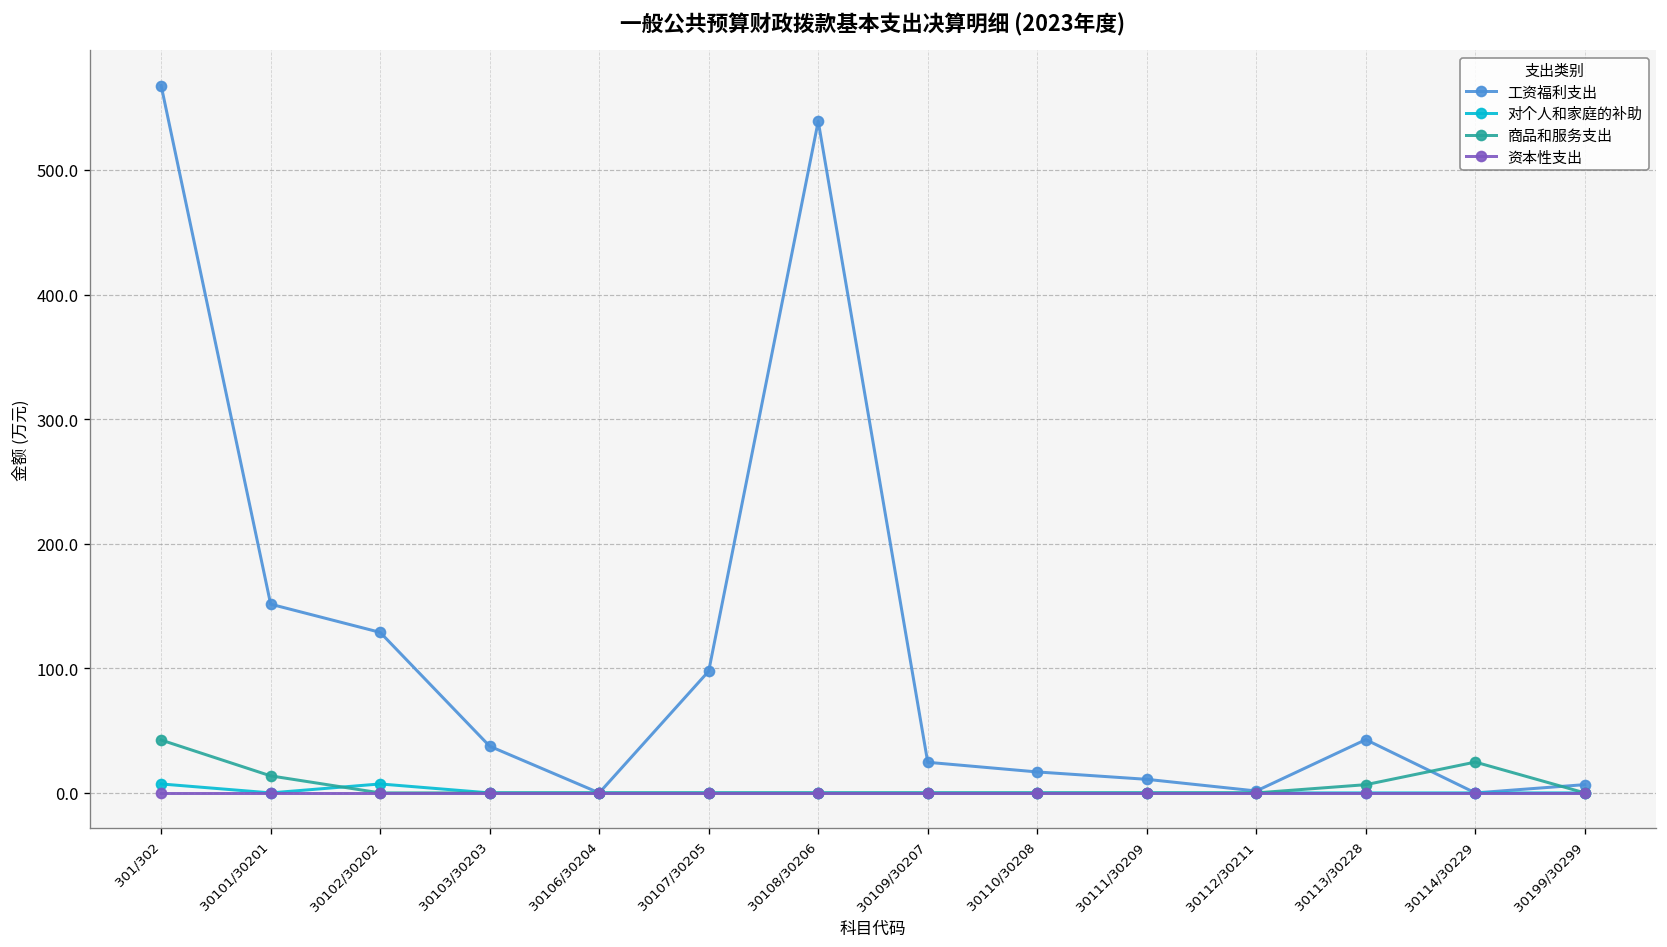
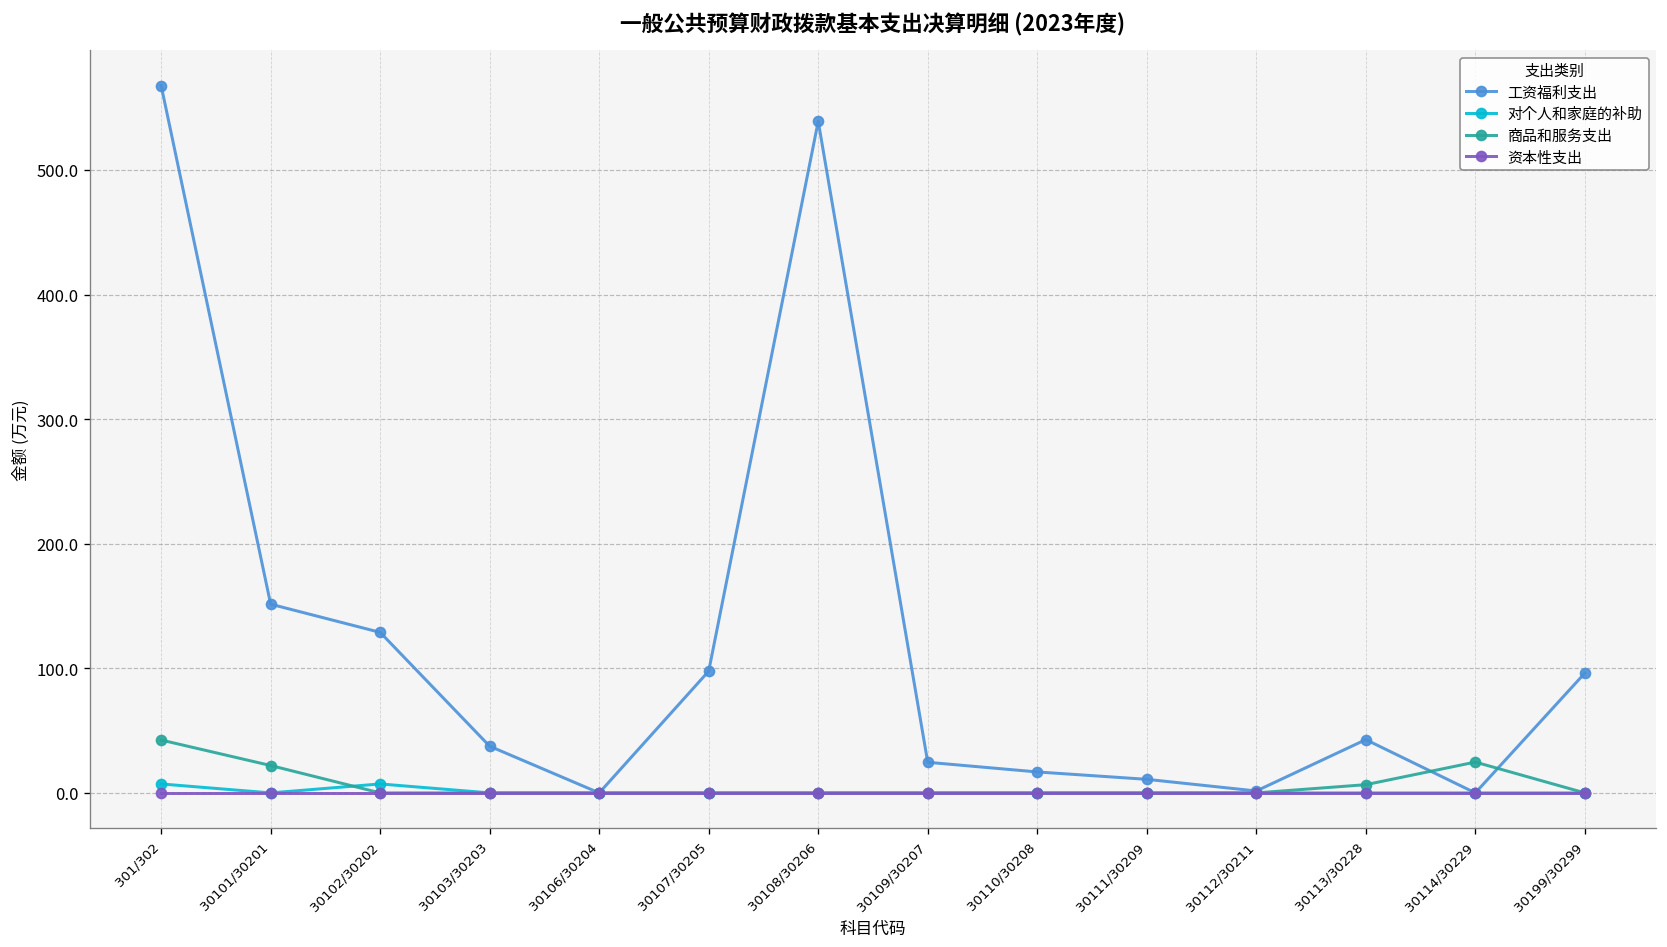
商品和服务支出, 30101/30201: 14 -> 22
工资福利支出, 30199/30299: 7 -> 96
